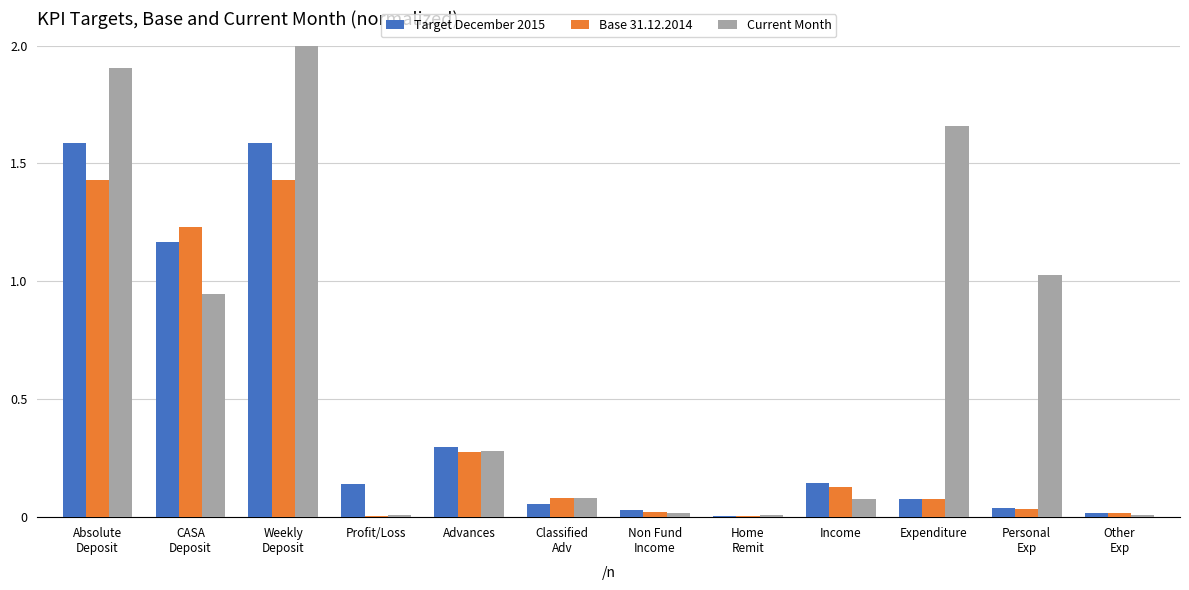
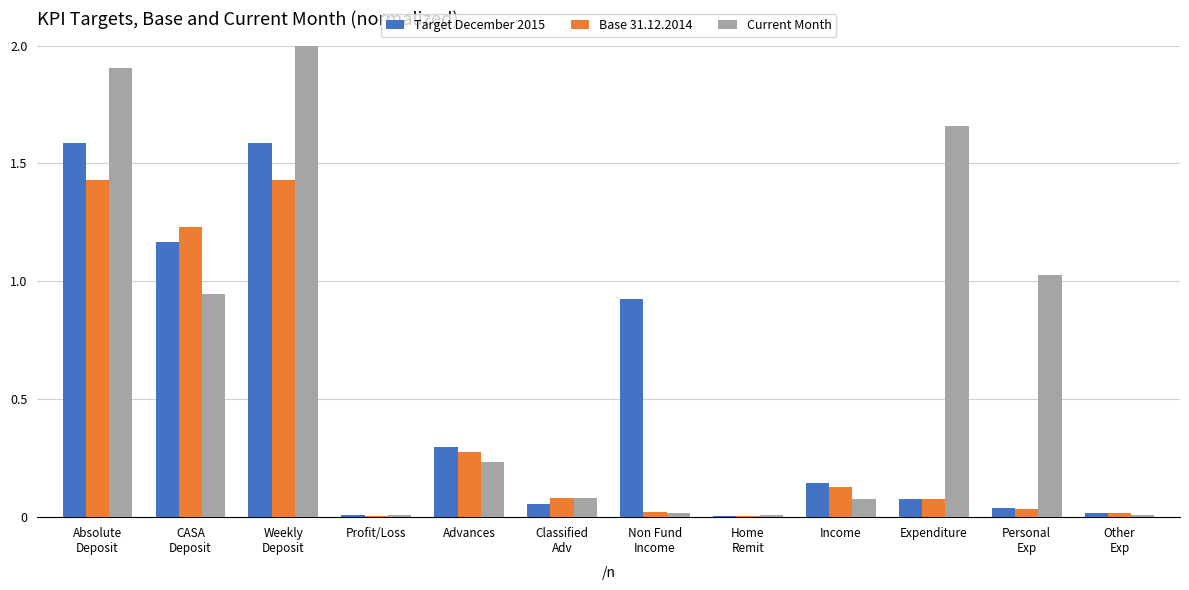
Target December 2015, Profit/Loss: 0.14 -> 0.01
Current Month, Advances: 0.28 -> 0.24
Target December 2015, Non Fund Income: 0.03 -> 0.92
